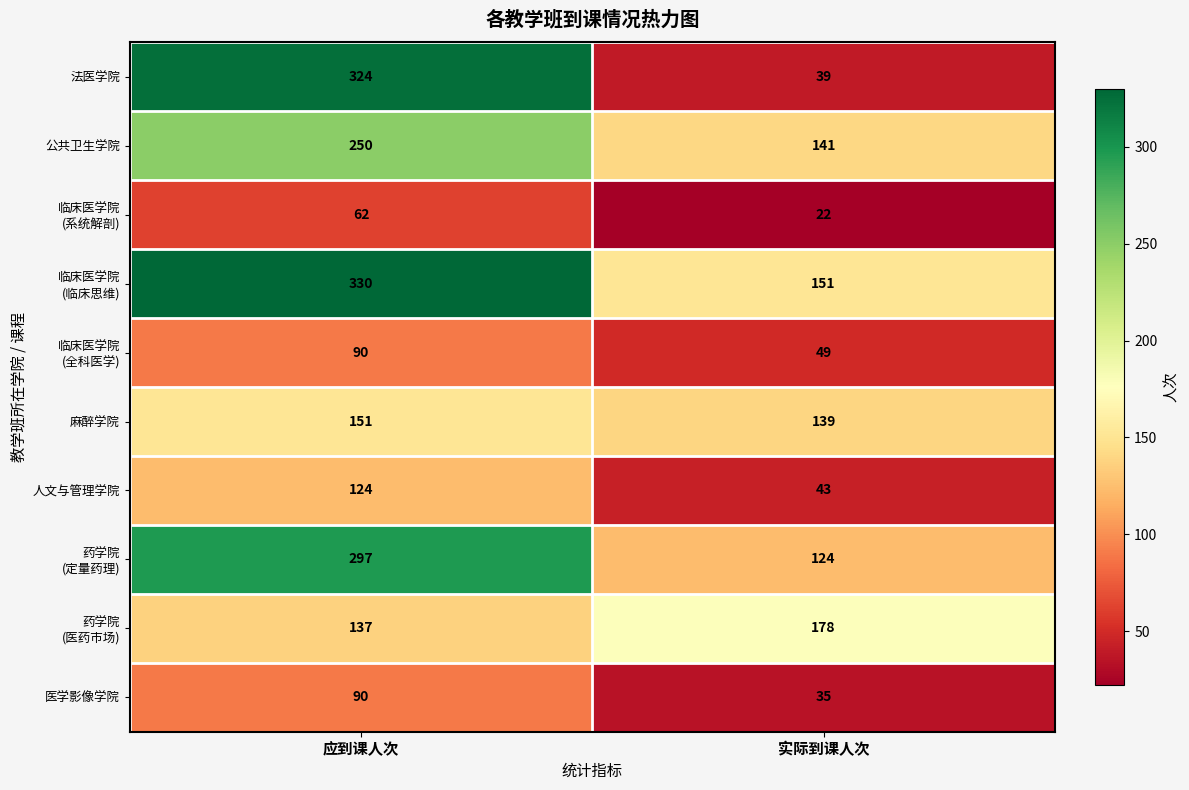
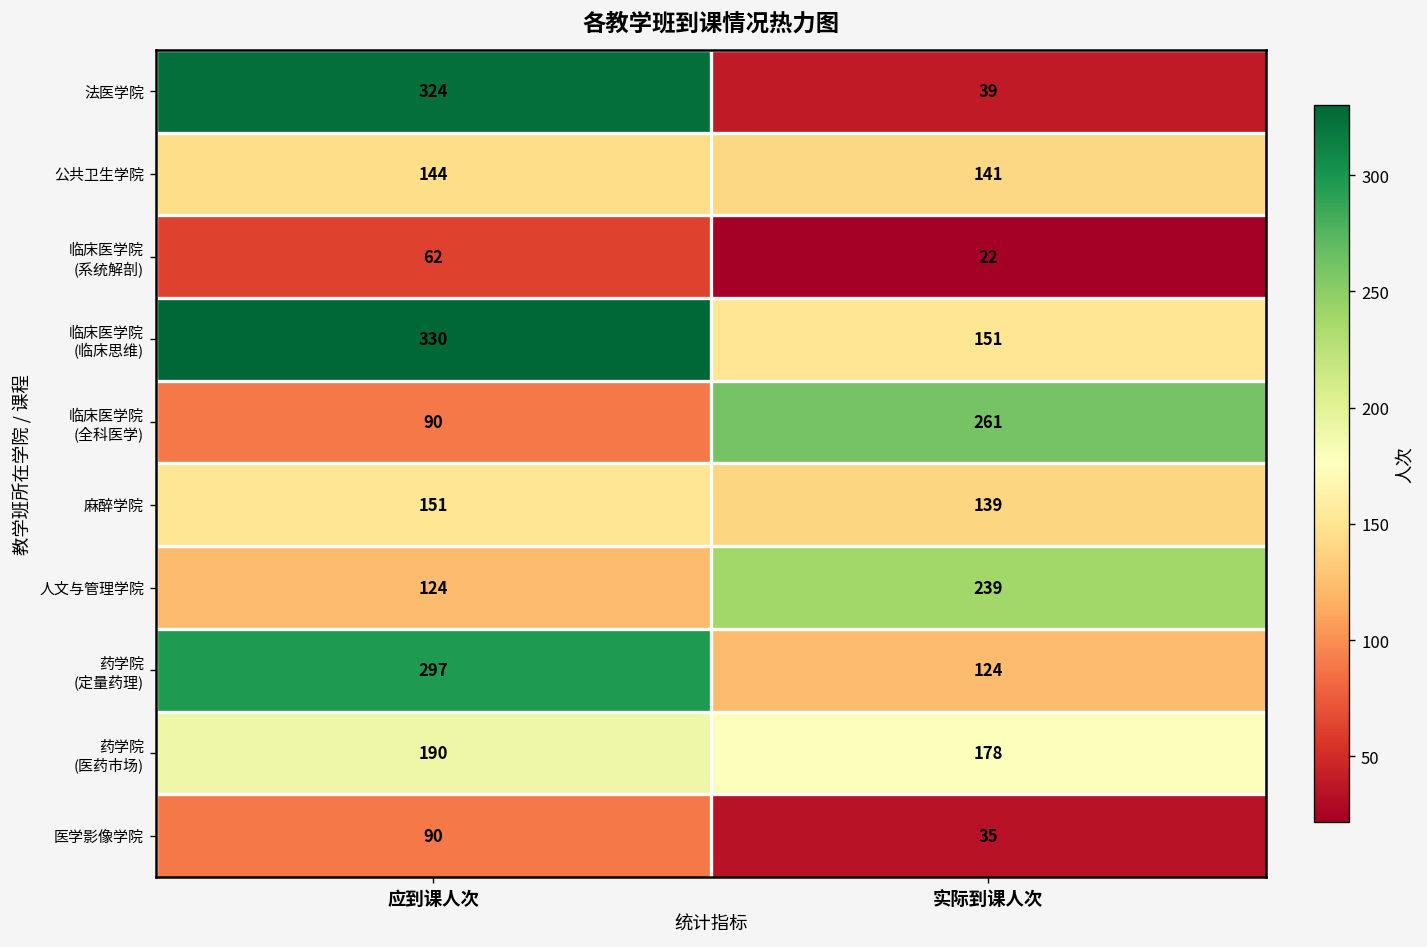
公共卫生学院, 应到课人次: 250 -> 144
临床医学院 (全科医学), 实际到课人次: 49 -> 261
人文与管理学院, 实际到课人次: 43 -> 239
药学院 (医药市场), 应到课人次: 137 -> 190
